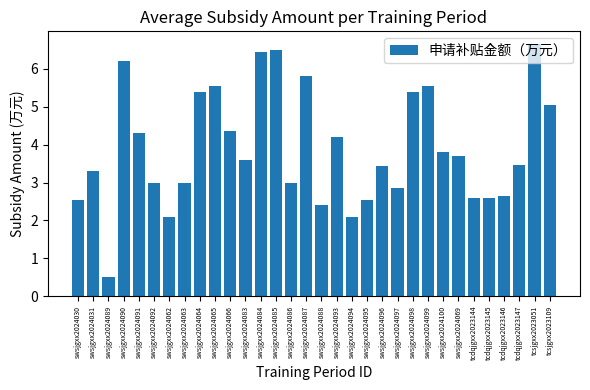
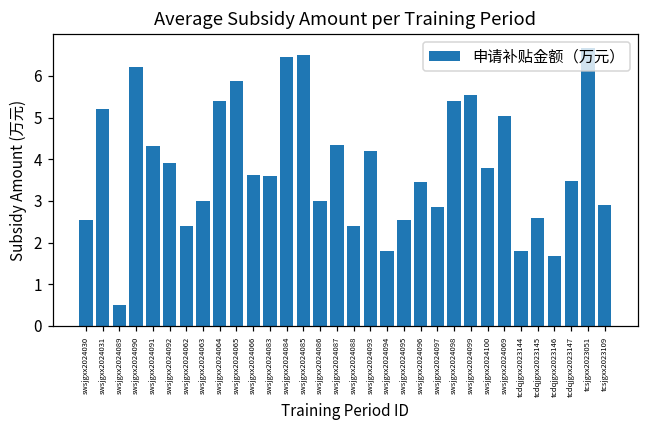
swsjgxx2024031: 3.3 -> 5.2
swsjgxx2024092: 3.0 -> 3.9
swsjgxx2024062: 2.1 -> 2.4
swsjgxx2024065: 5.6 -> 5.9
swsjgxx2024066: 4.4 -> 3.6
swsjgxx2024087: 5.8 -> 4.4
swsjgxx2024094: 2.1 -> 1.8
swsjgxx2024069: 3.7 -> 5.0
tcdqjgxx2023144: 2.6 -> 1.8
tcdqjgxx2023146: 2.6 -> 1.7
tcsjgxx2023109: 5.0 -> 2.9
